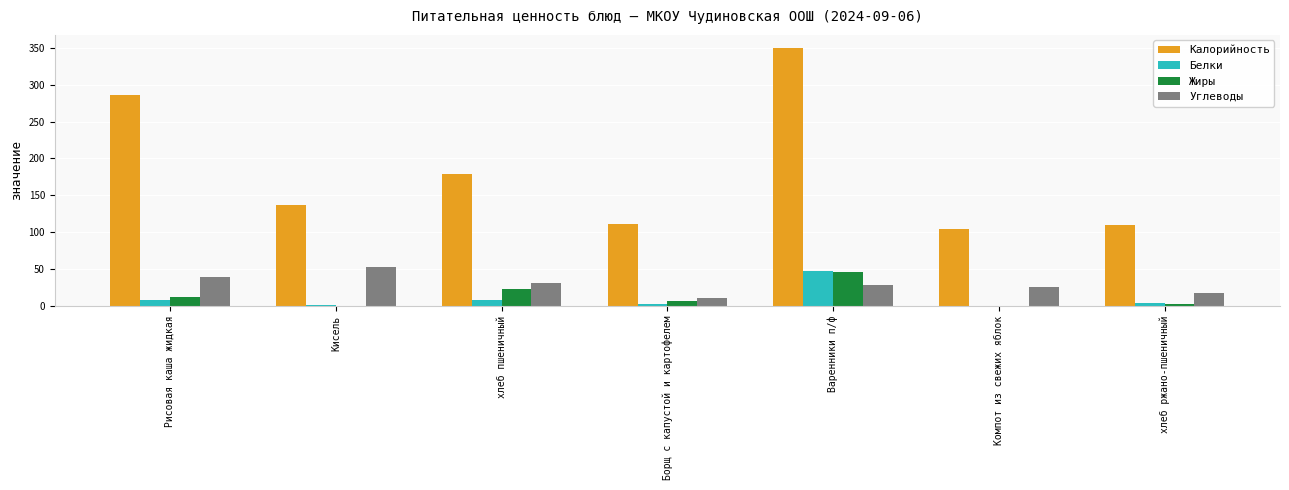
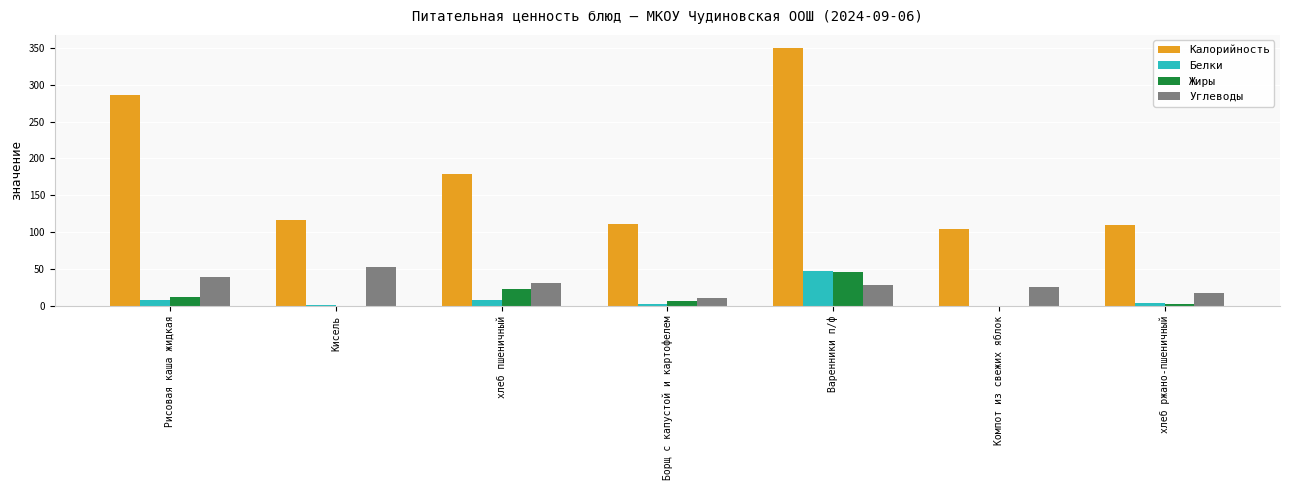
Калорийность, Кисель: 140 -> 120
